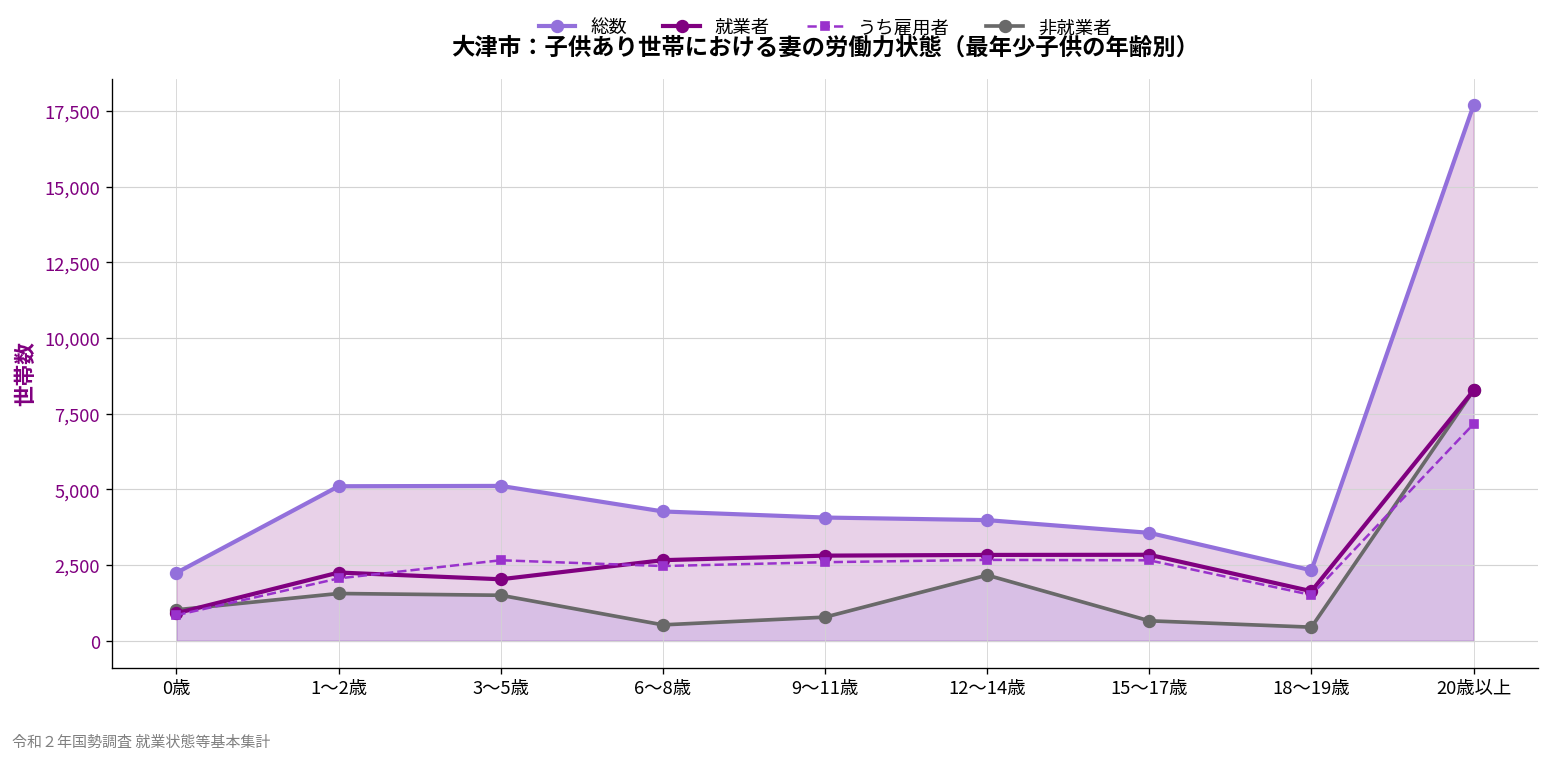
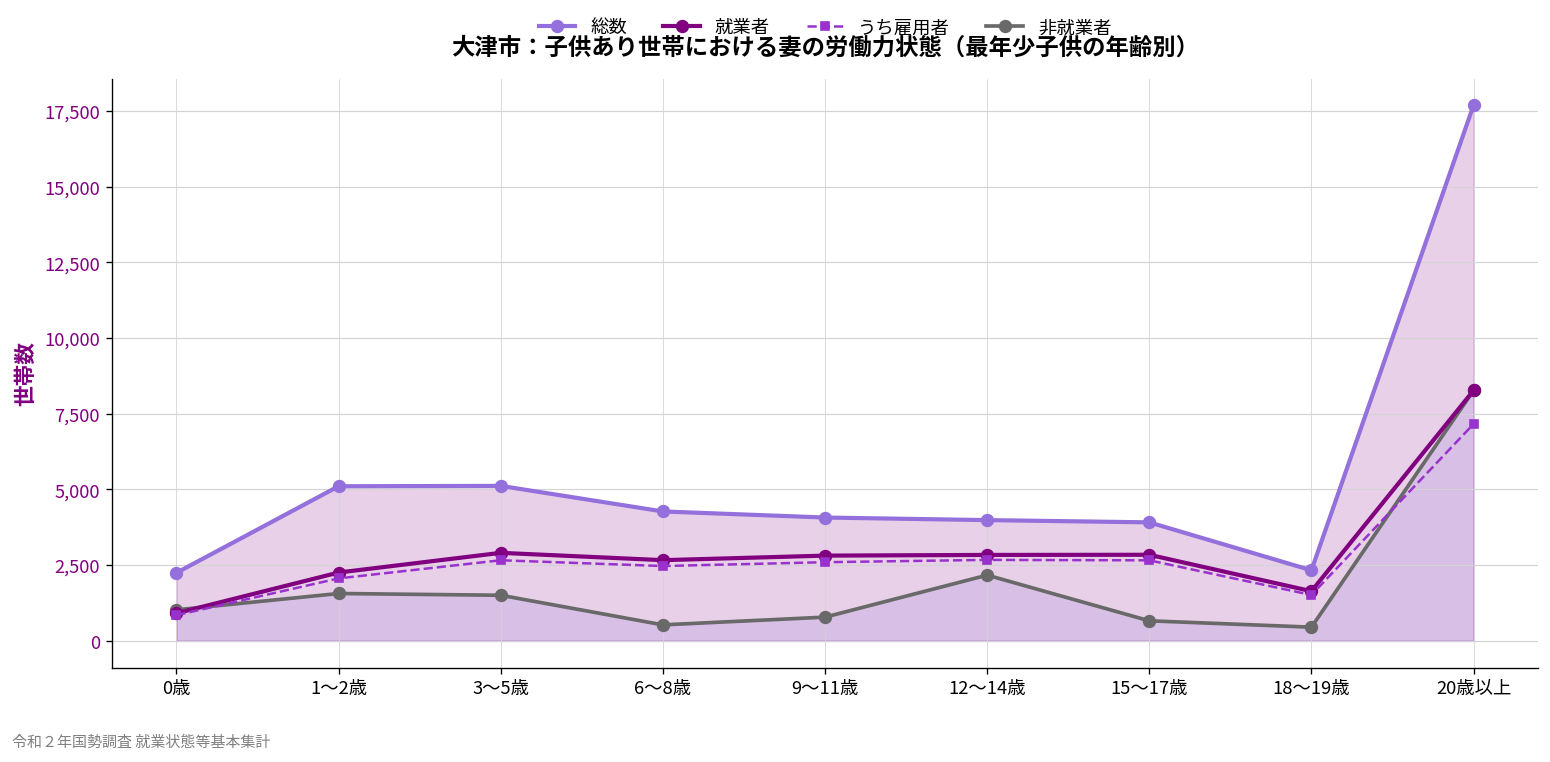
就業者, 3～5歳: 2,000 -> 2,900
総数, 15～17歳: 3,600 -> 3,900
